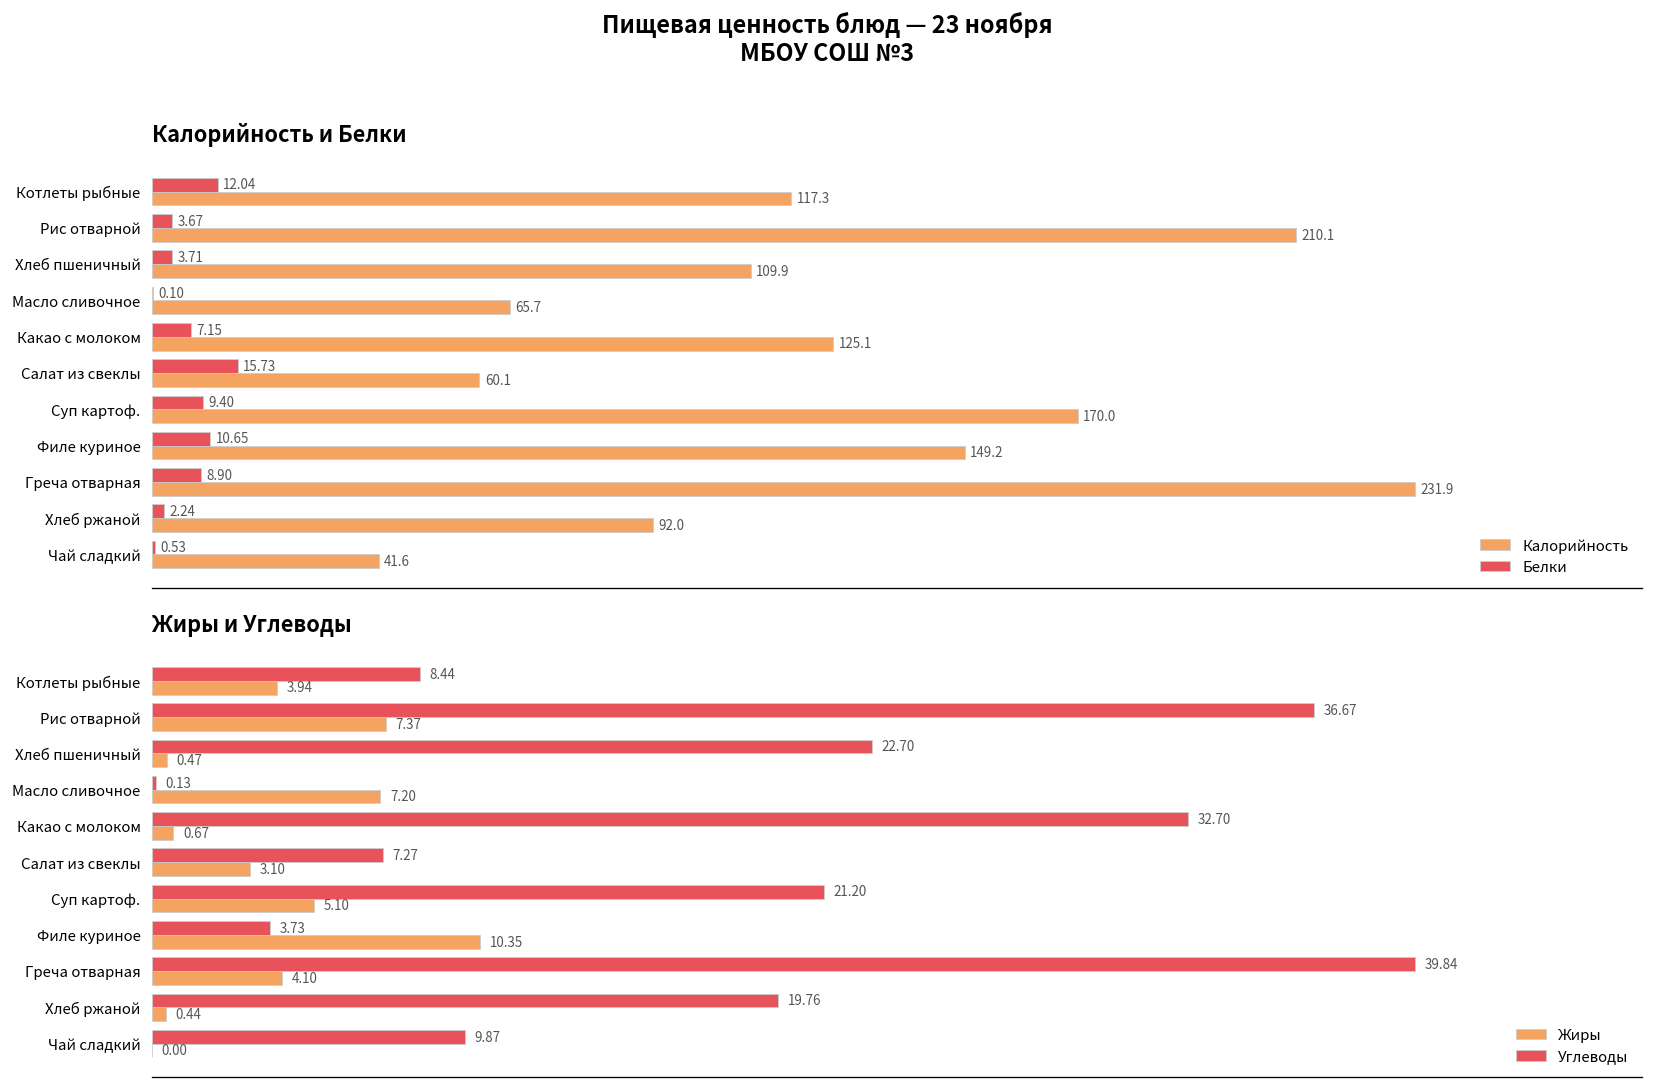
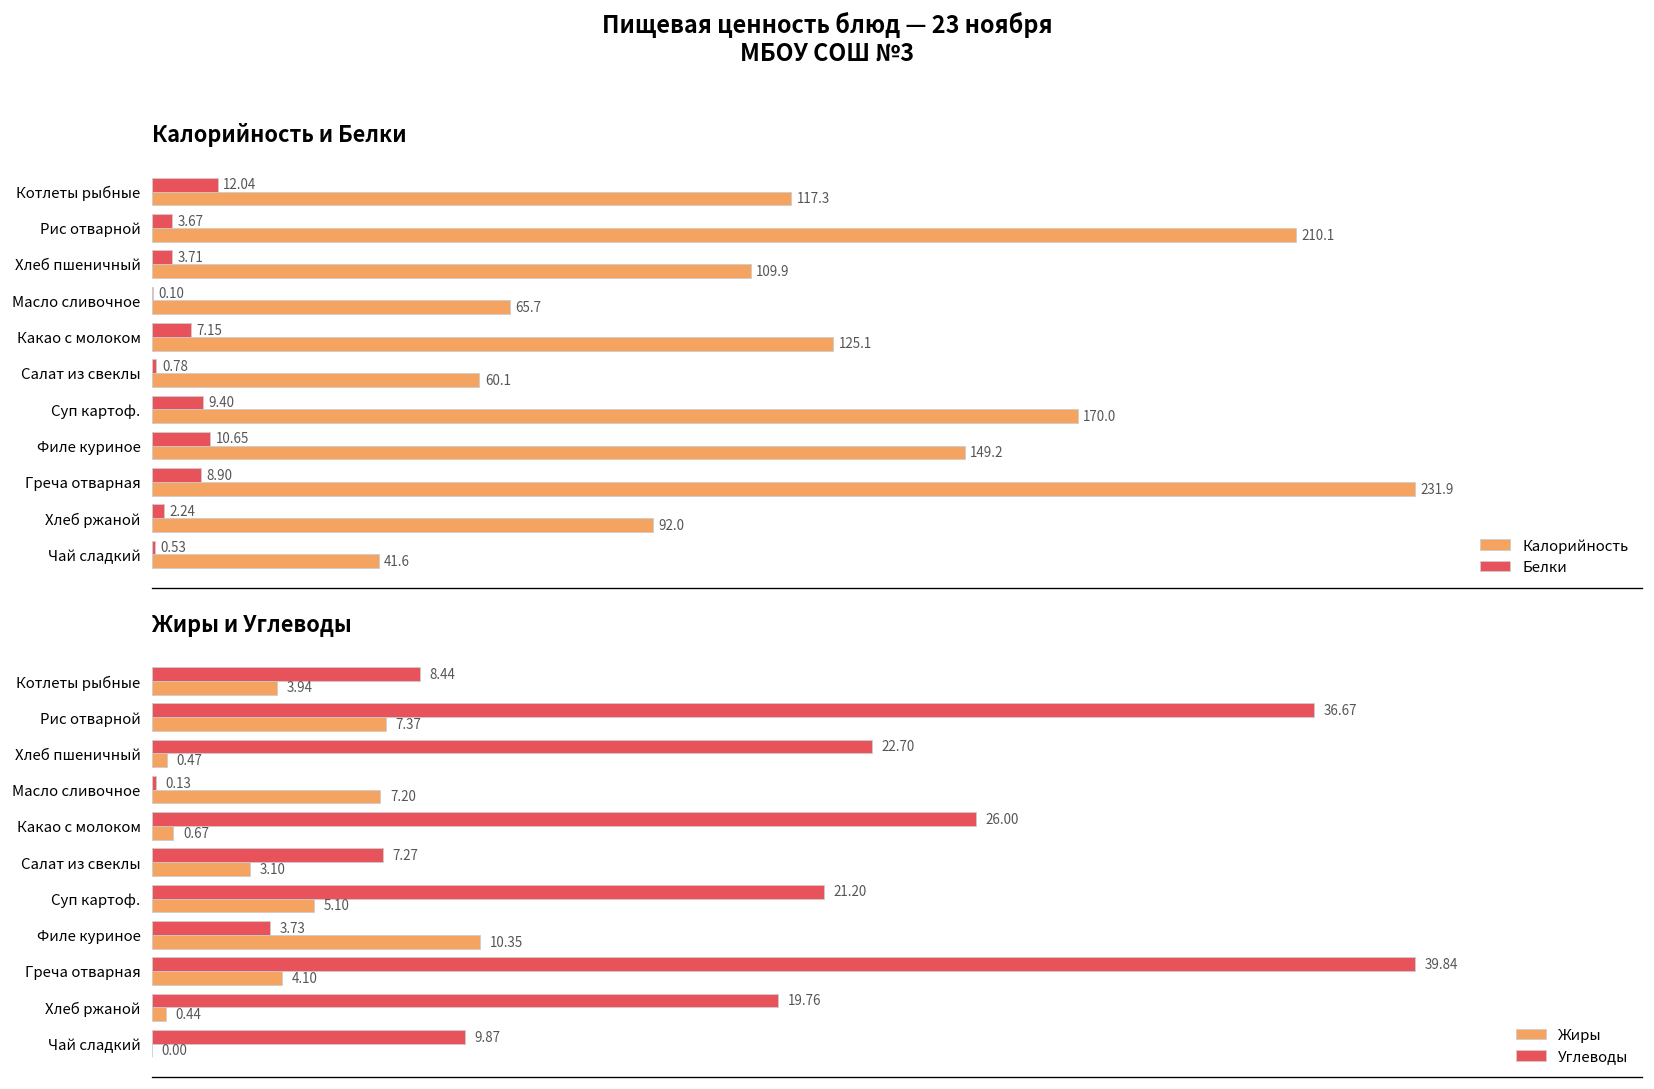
Калорийность и Белки, Белки, Салат из свеклы: 15.73 -> 0.78
Жиры и Углеводы, Углеводы, Какао с молоком: 32.70 -> 26.00
